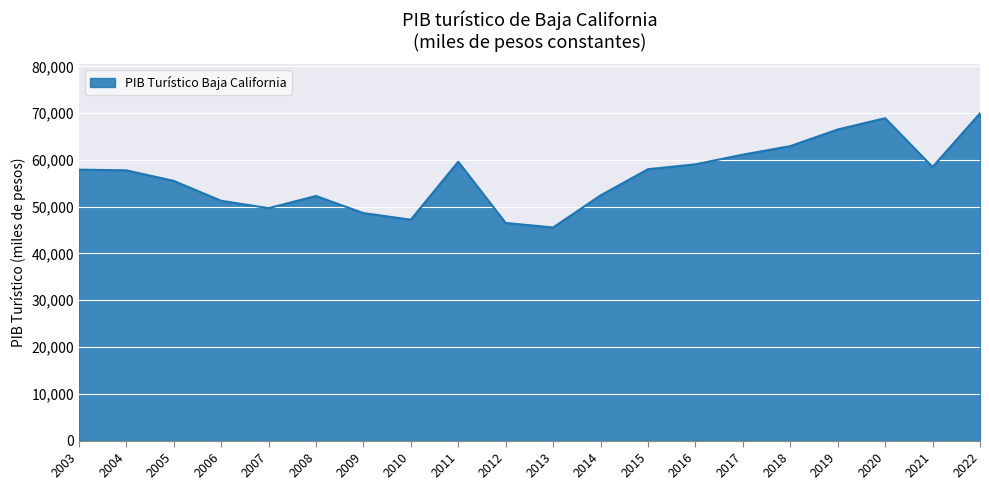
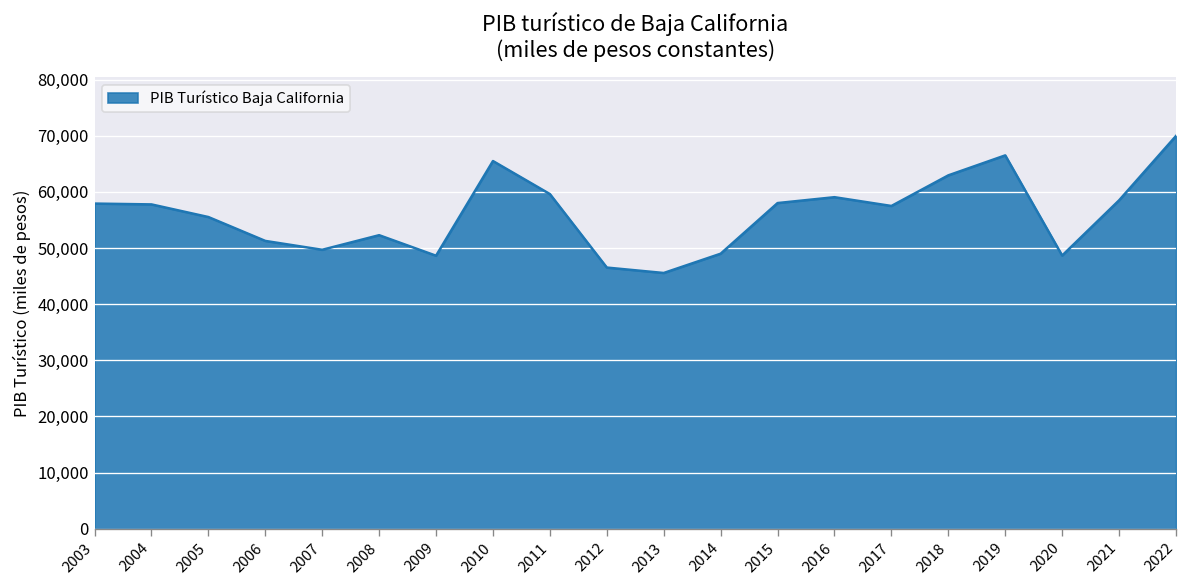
2010: 47,000 -> 65,000
2014: 52,000 -> 49,000
2017: 61,000 -> 57,000
2020: 69,000 -> 49,000
